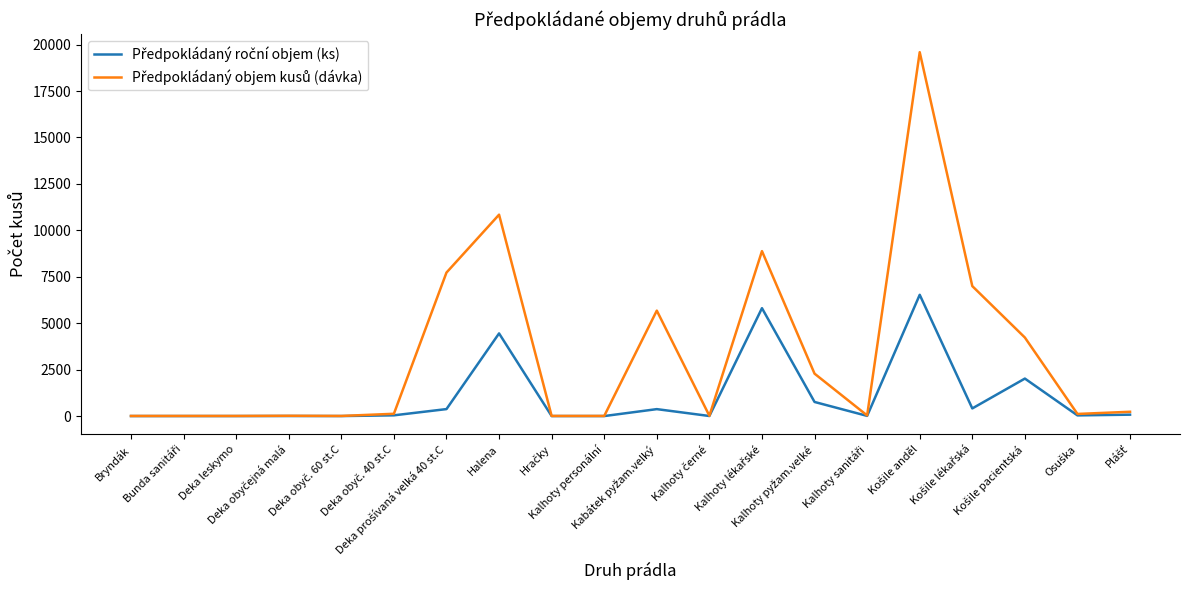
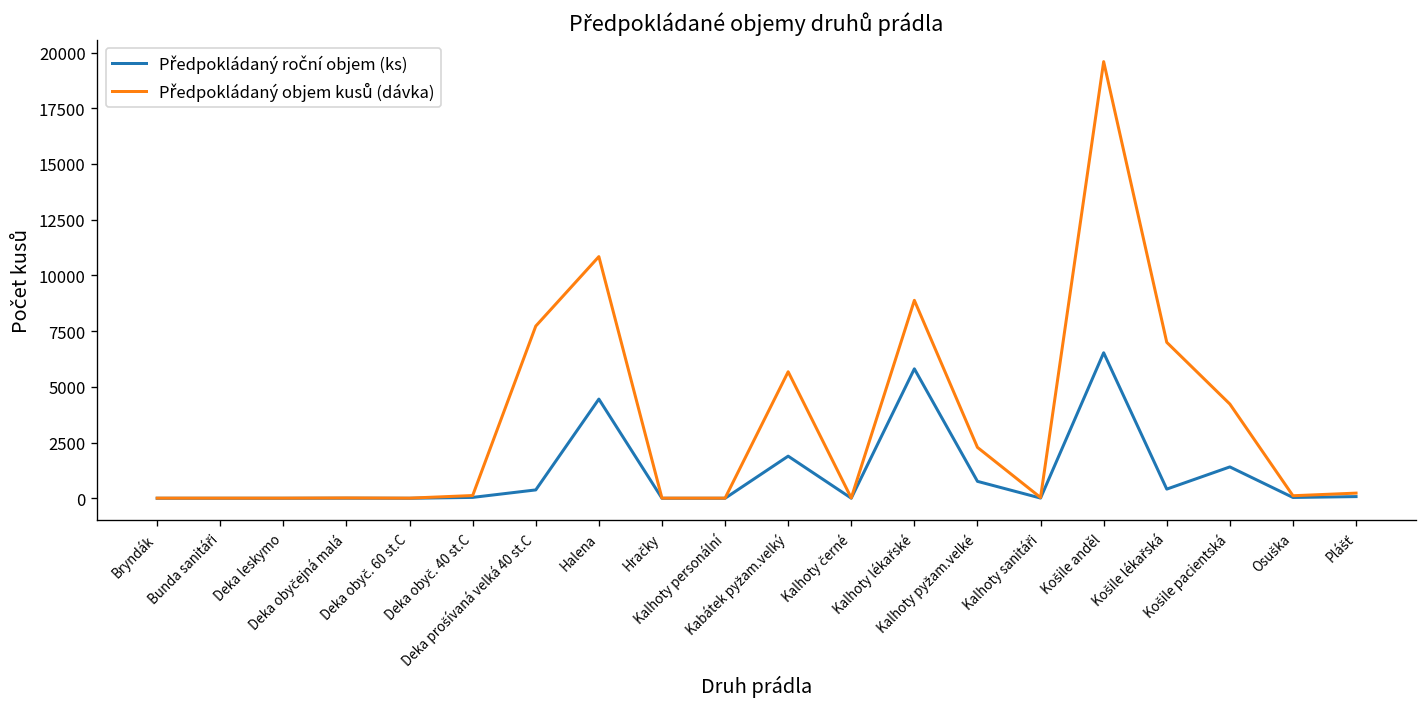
Předpokládaný roční objem (ks), Kabátek pyžam.velký: 400 -> 1900
Předpokládaný roční objem (ks), Košile pacientská: 2000 -> 1400
